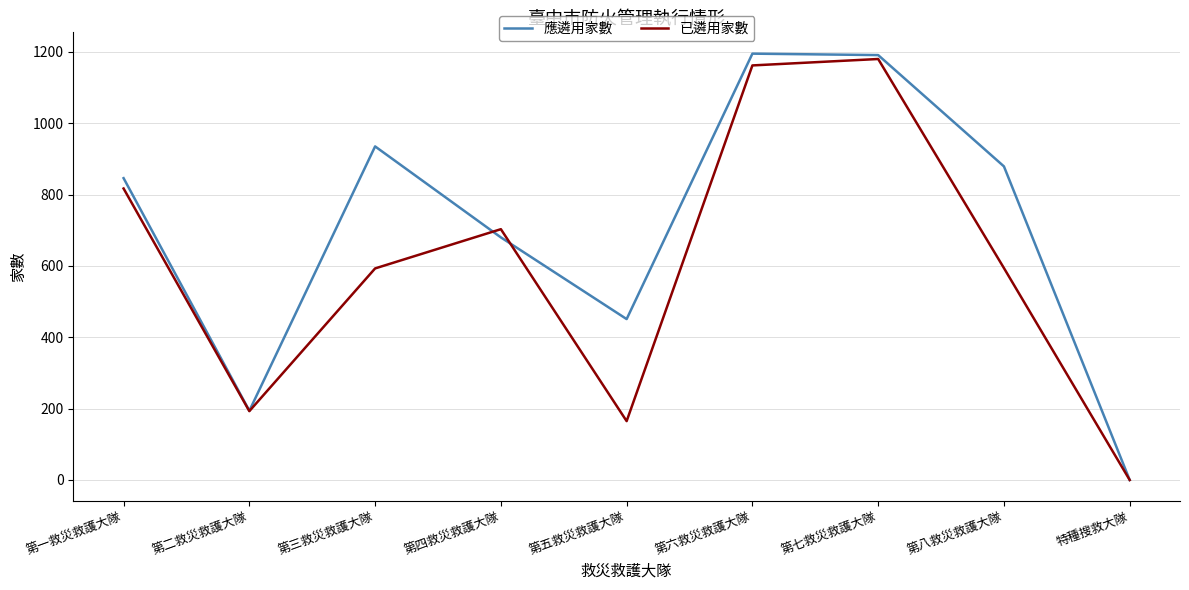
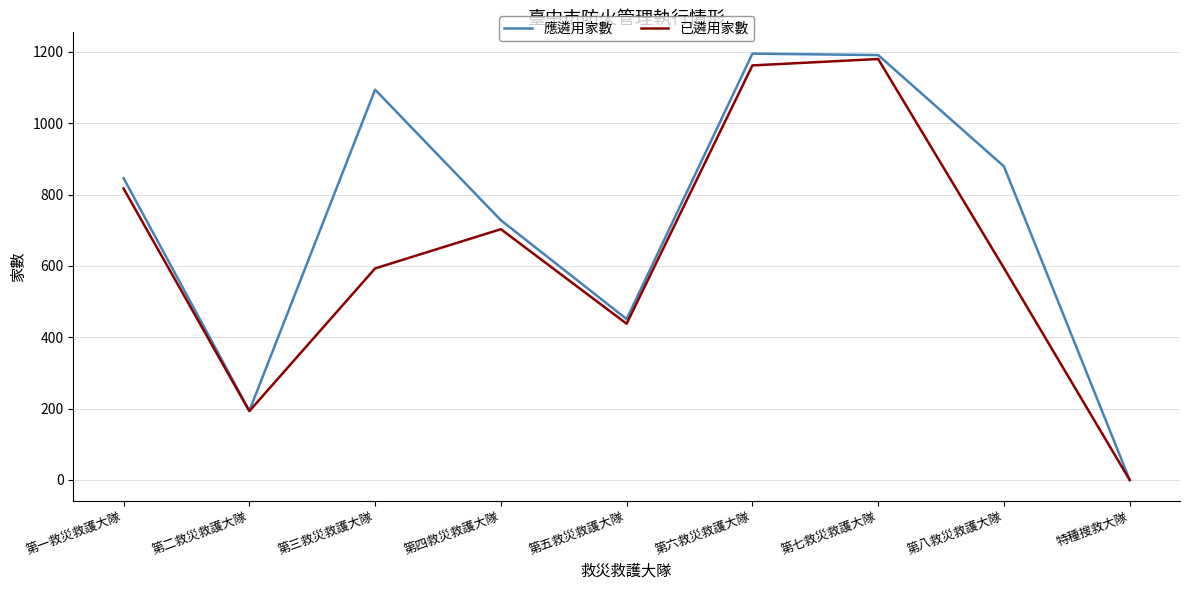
應遴用家數, 第三救災救護大隊: 940 -> 1090
應遴用家數, 第四救災救護大隊: 680 -> 730
已遴用家數, 第五救災救護大隊: 170 -> 440
